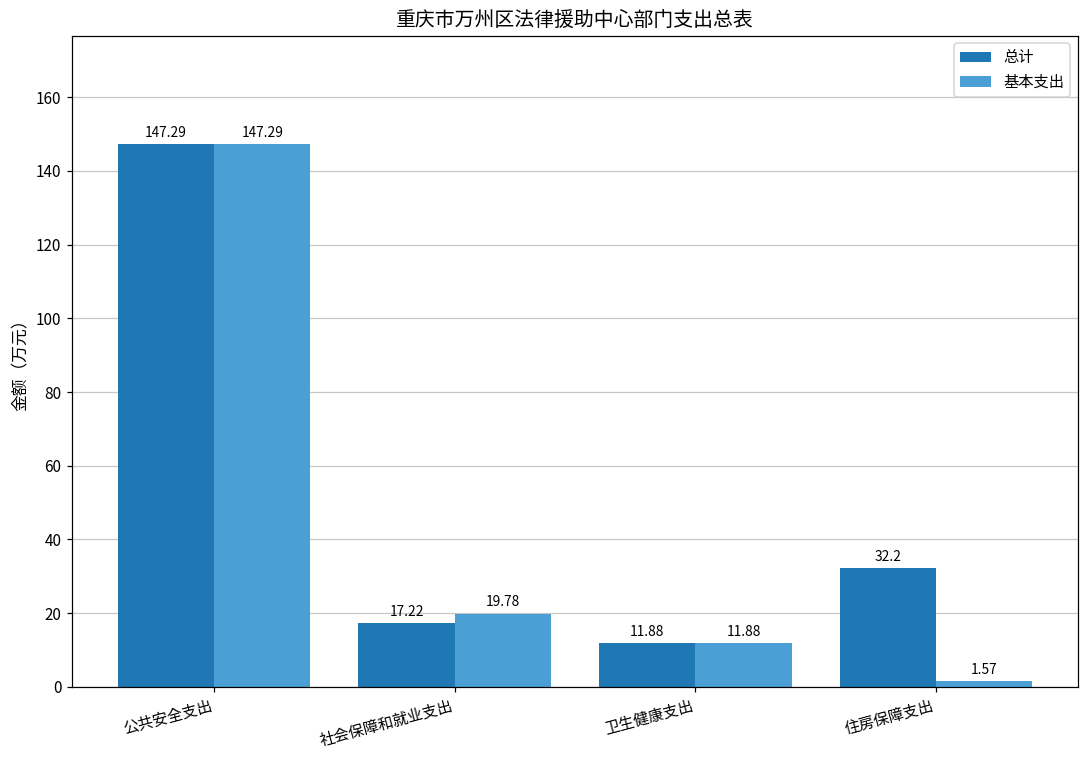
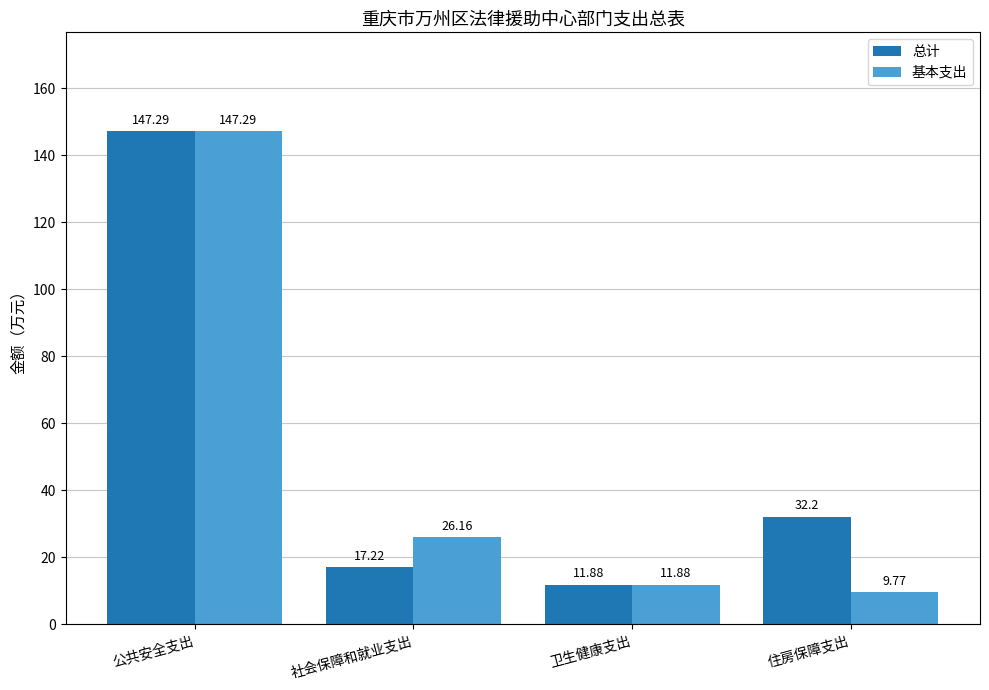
基本支出, 社会保障和就业支出: 19.78 -> 26.16
基本支出, 住房保障支出: 1.57 -> 9.77
